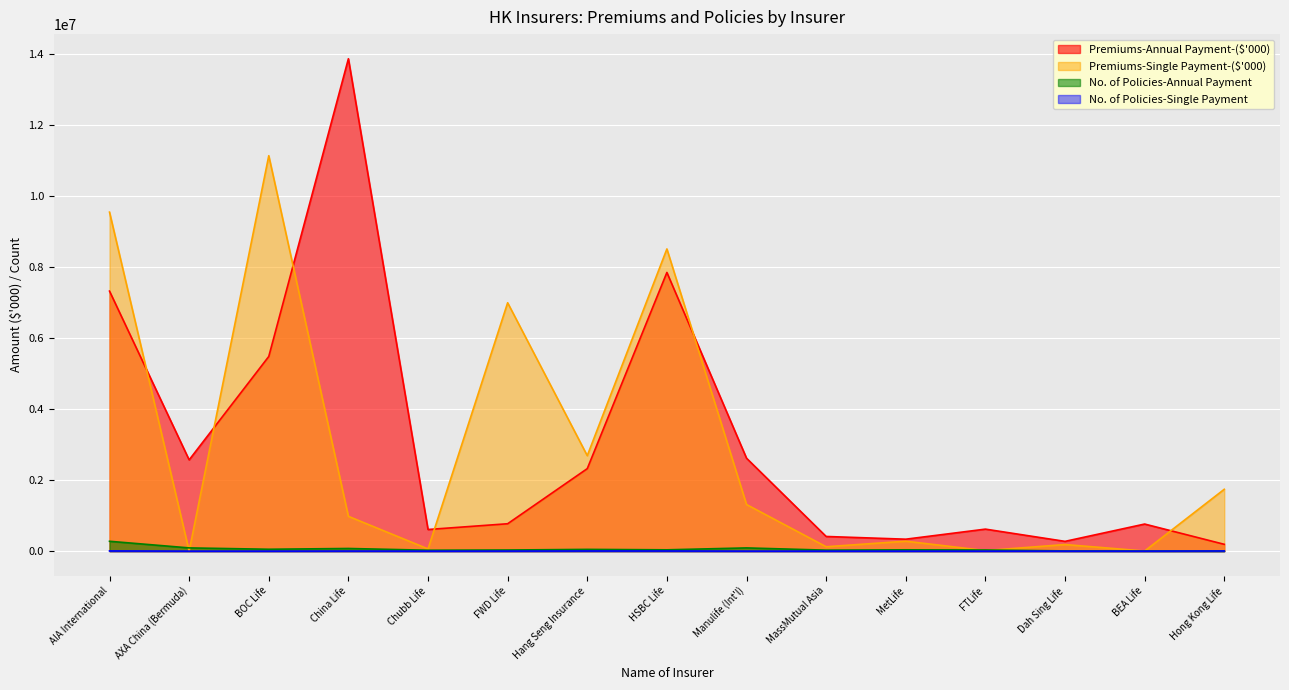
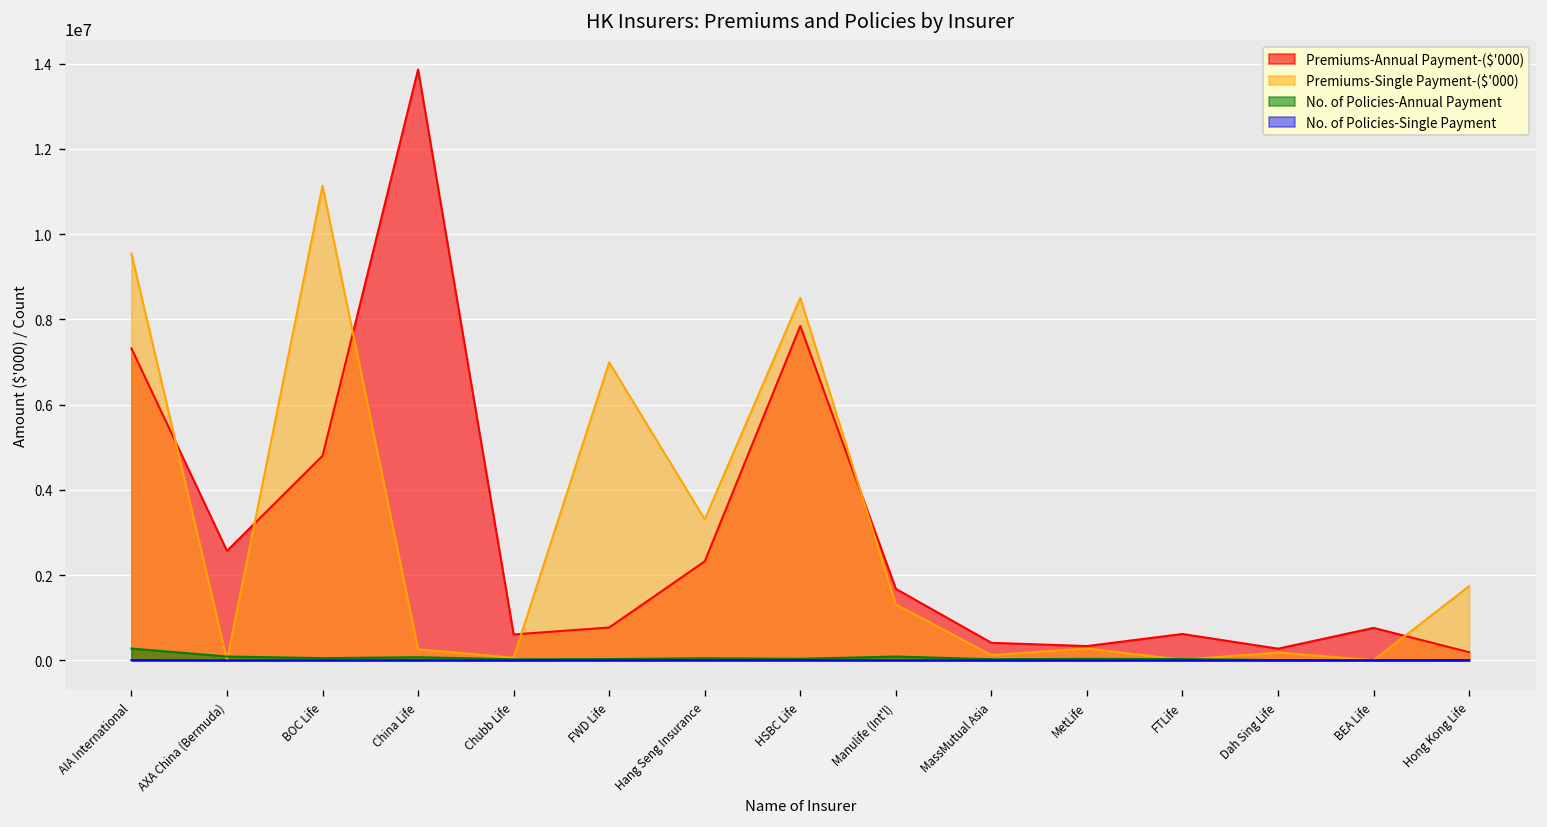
Premiums-Annual Payment-($'000), BOC Life: 5500000 -> 4800000
Premiums-Single Payment-($'000), China Life: 1000000 -> 300000
Premiums-Single Payment-($'000), Hang Seng Insurance: 2700000 -> 3300000
Premiums-Annual Payment-($'000), Manulife (Int'l): 2600000 -> 1700000
